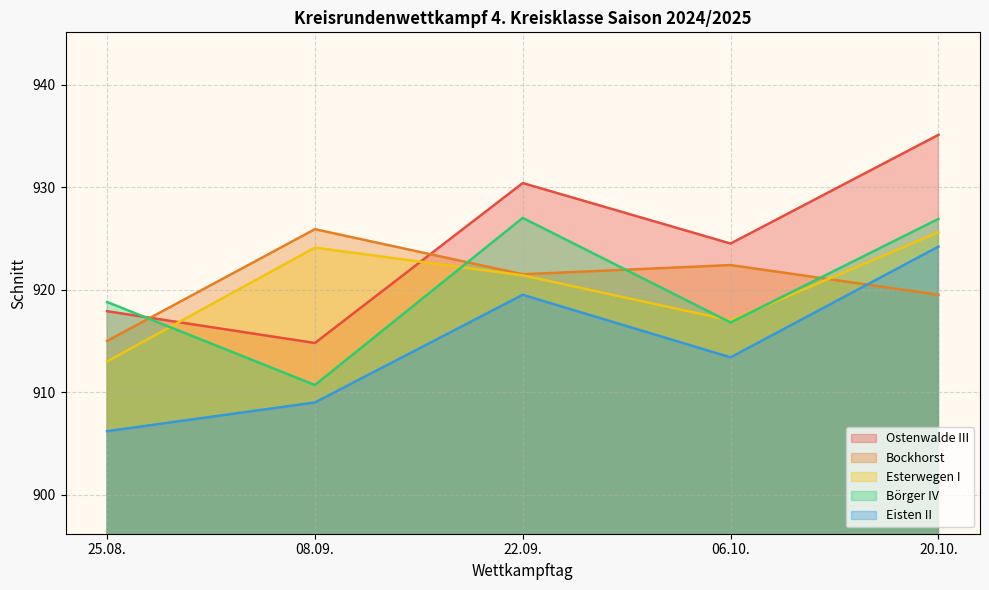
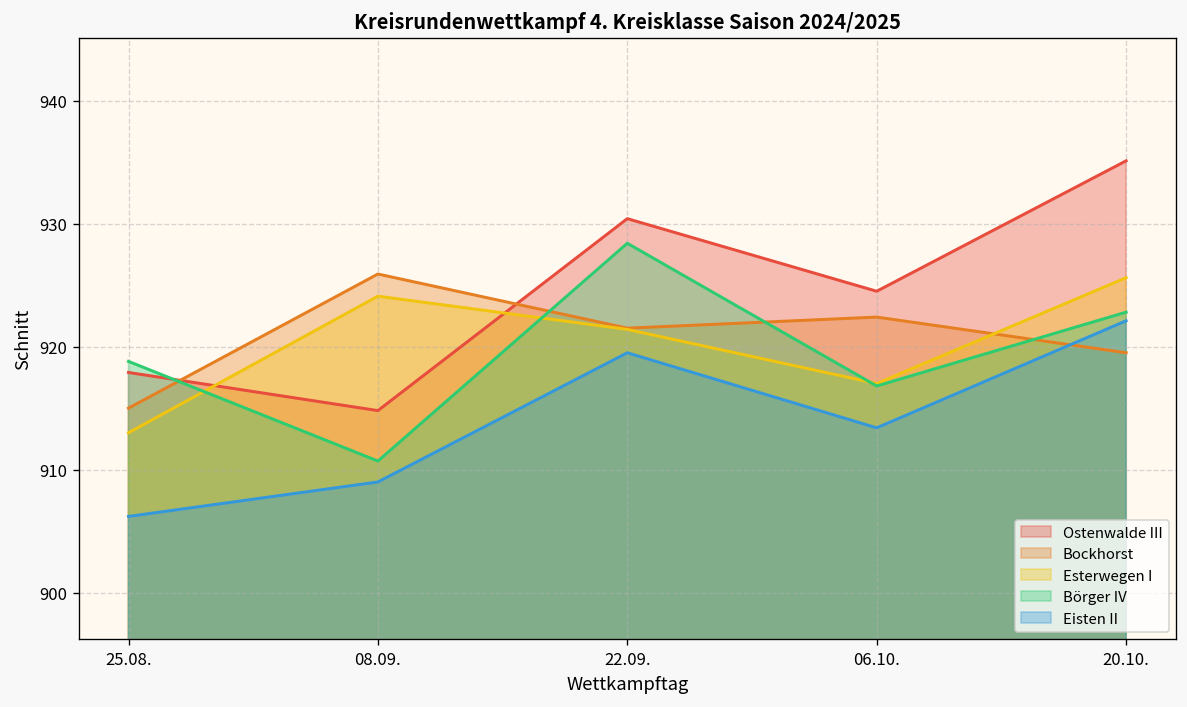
Börger IV, 22.09.: 927.0 -> 928.4
Börger IV, 20.10.: 926.9 -> 922.8
Eisten II, 20.10.: 924.2 -> 922.1
